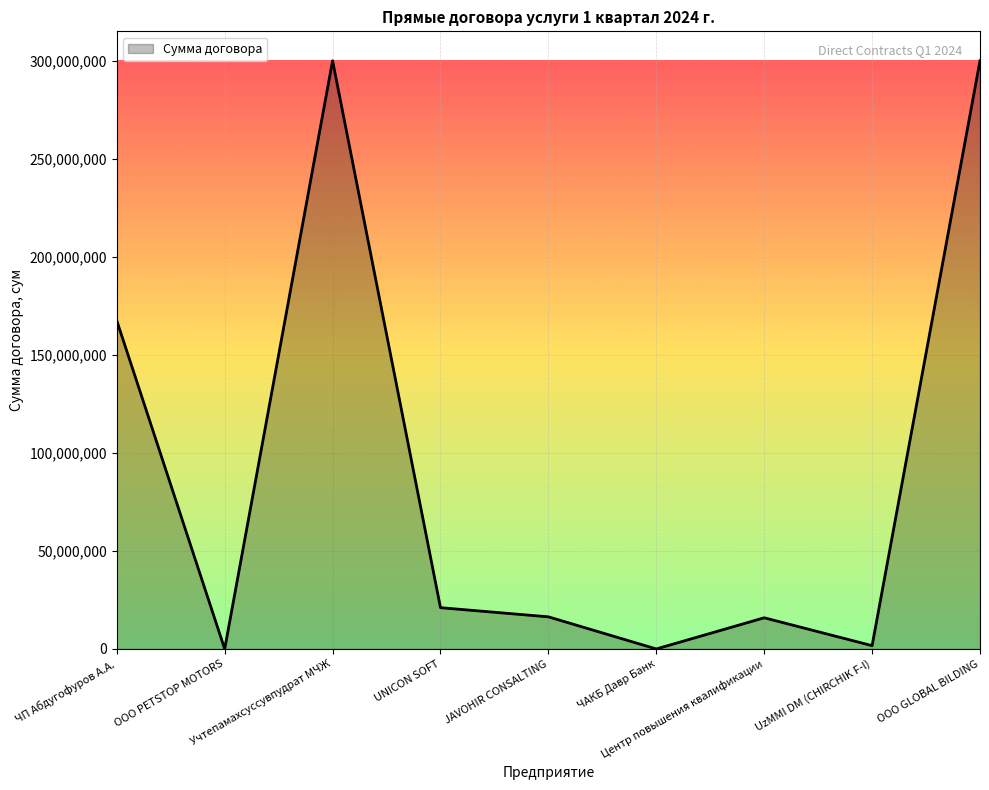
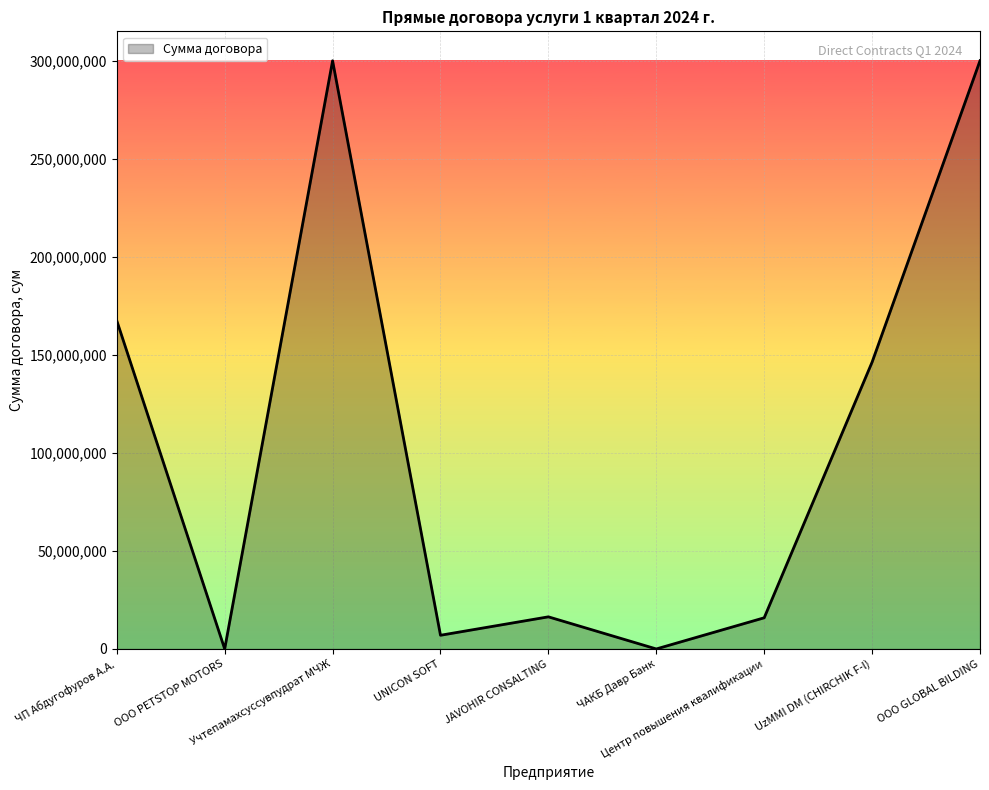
UNICON SOFT: 21,000,000 -> 7,000,000
UzMMI DM (CHIRCHIK F-l): 2,000,000 -> 146,000,000
